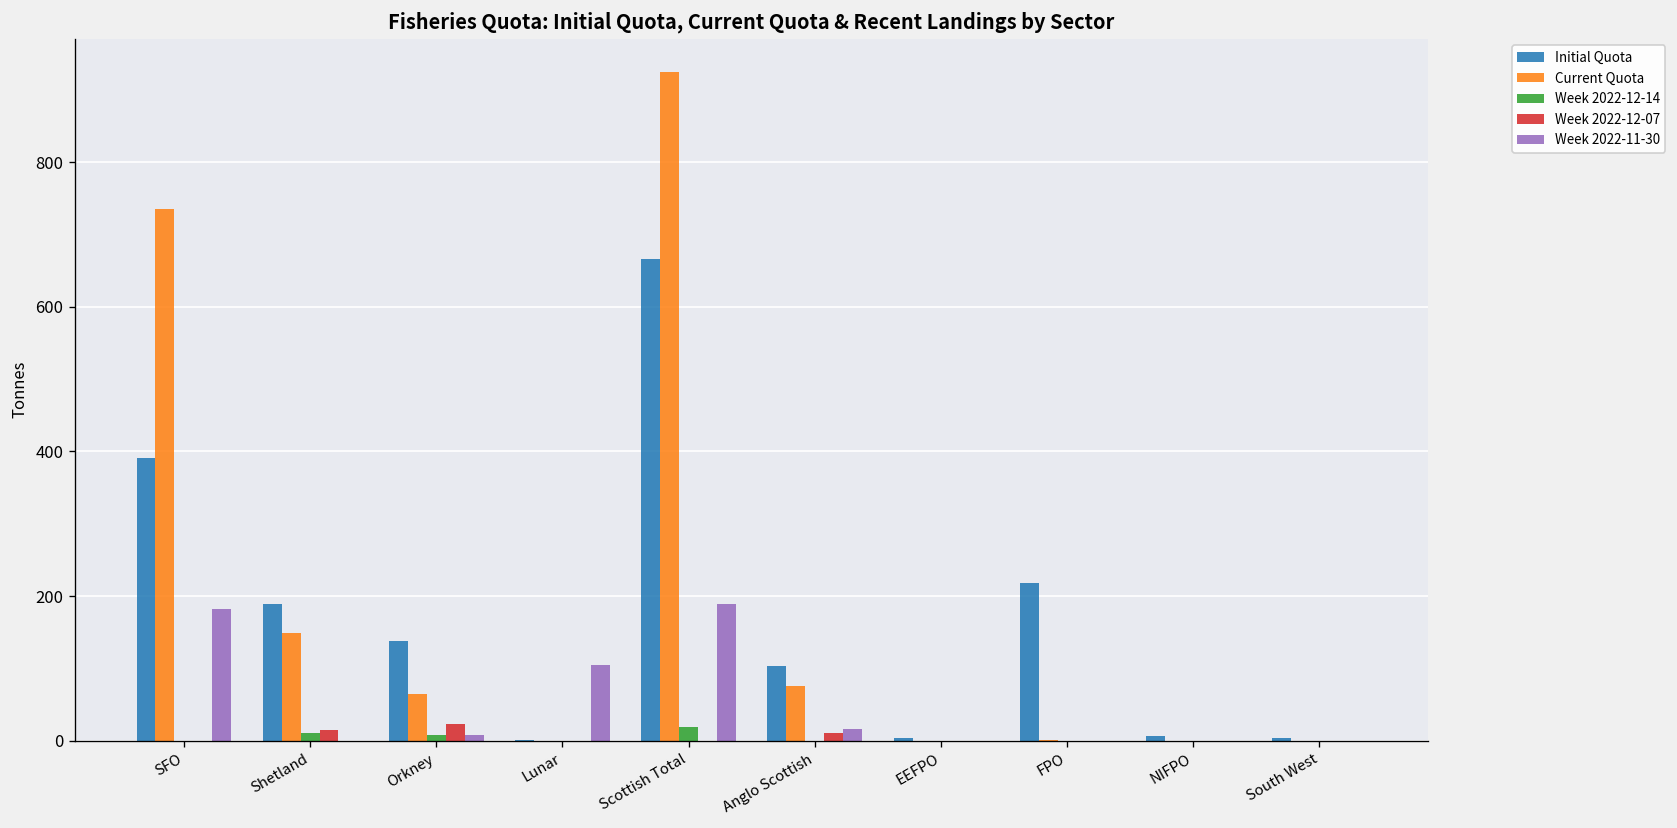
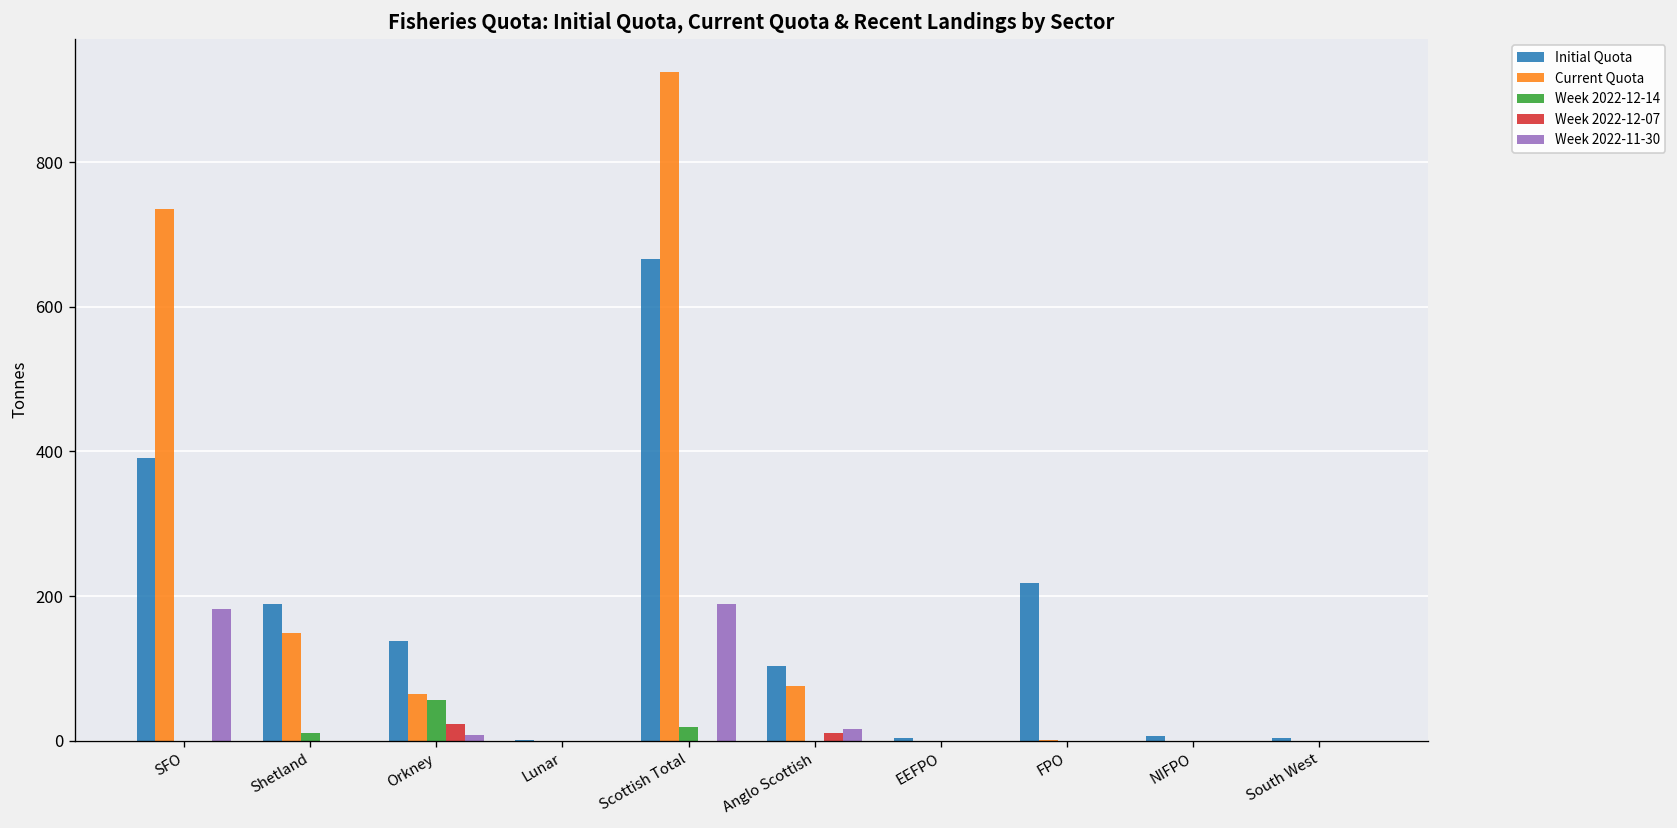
Week 2022-12-07, Shetland: 20 -> 0
Week 2022-12-14, Orkney: 10 -> 60
Week 2022-11-30, Lunar: 100 -> 0
